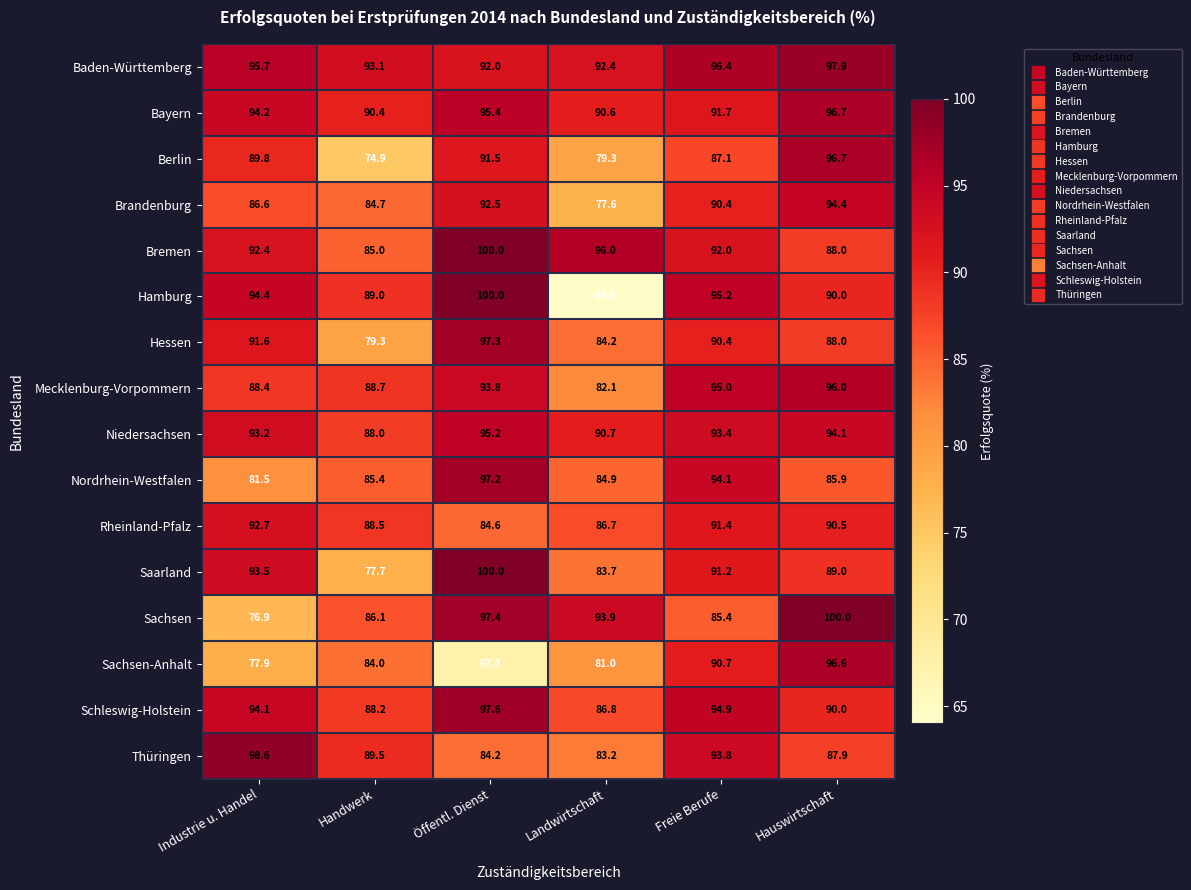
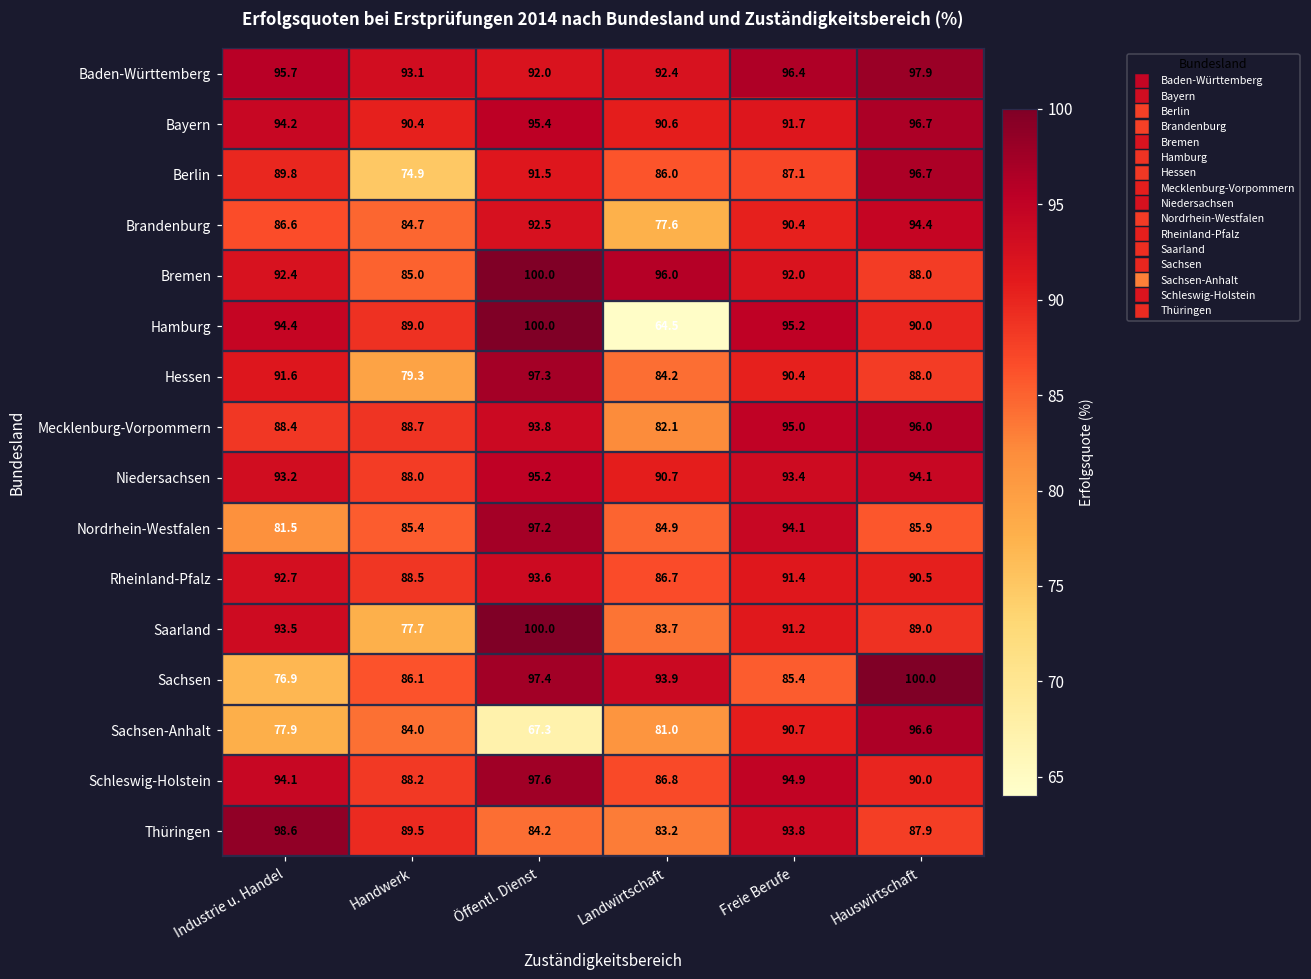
Berlin, Landwirtschaft: 79.3 -> 86.0
Rheinland-Pfalz, Öffentl. Dienst: 84.6 -> 93.6
